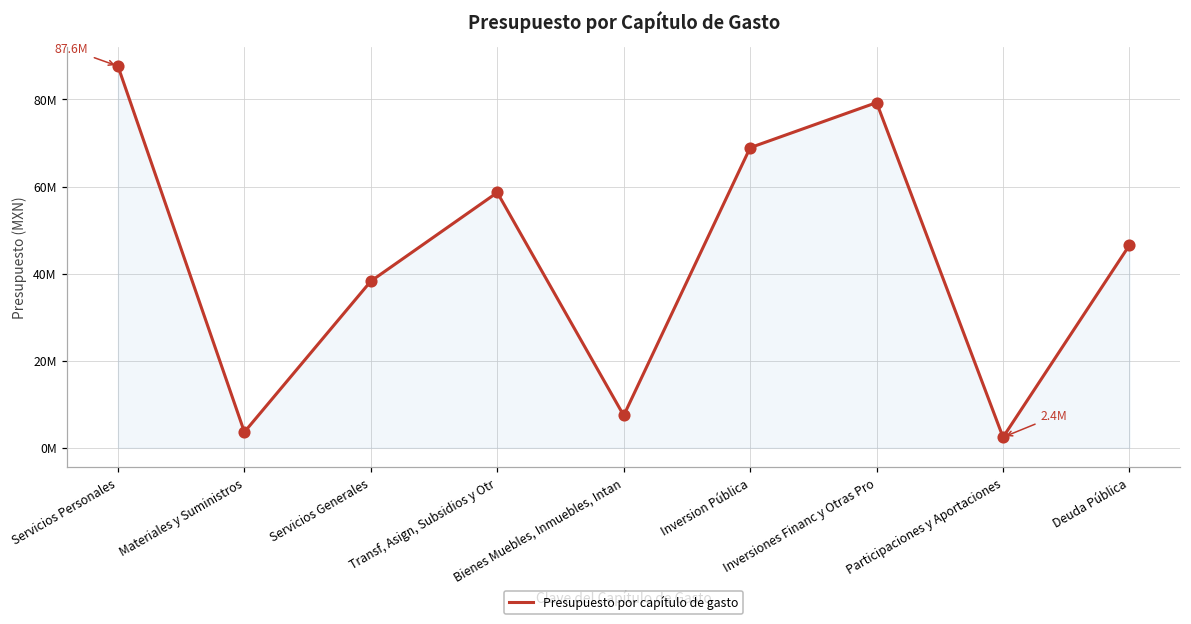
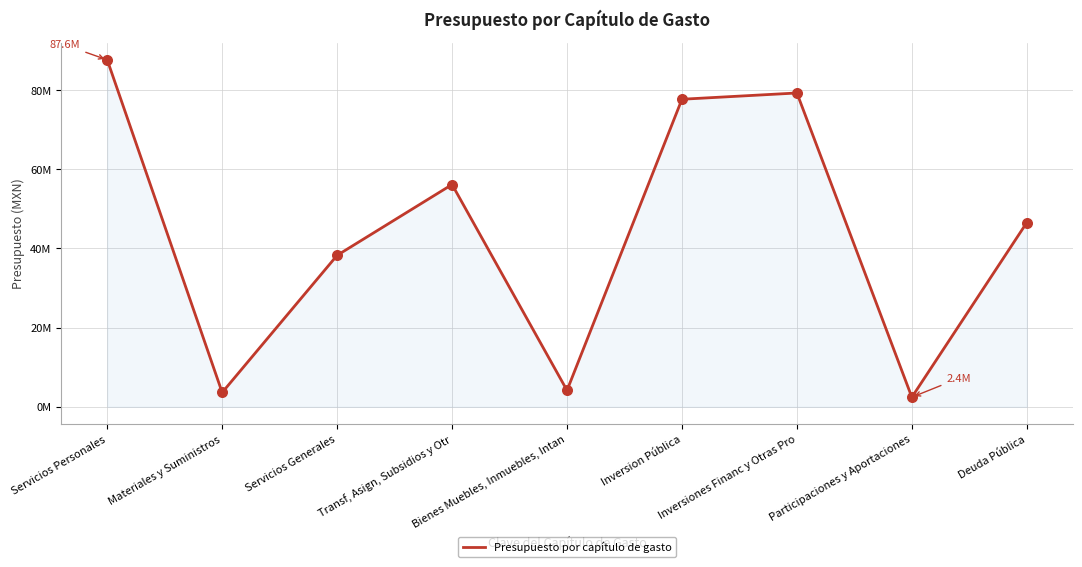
Transf, Asign, Subsidios y Otr: 59000000 -> 56000000
Bienes Muebles, Inmuebles, Intan: 7000000 -> 4000000
Inversion Pública: 69000000 -> 78000000
